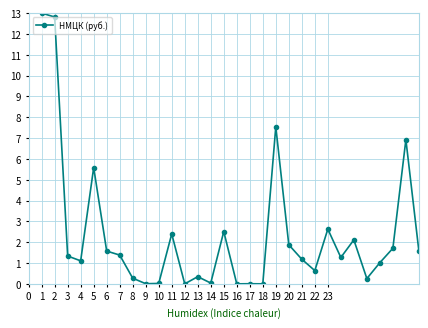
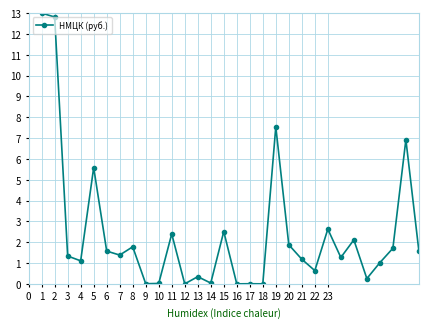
8: 0.3 -> 1.8
